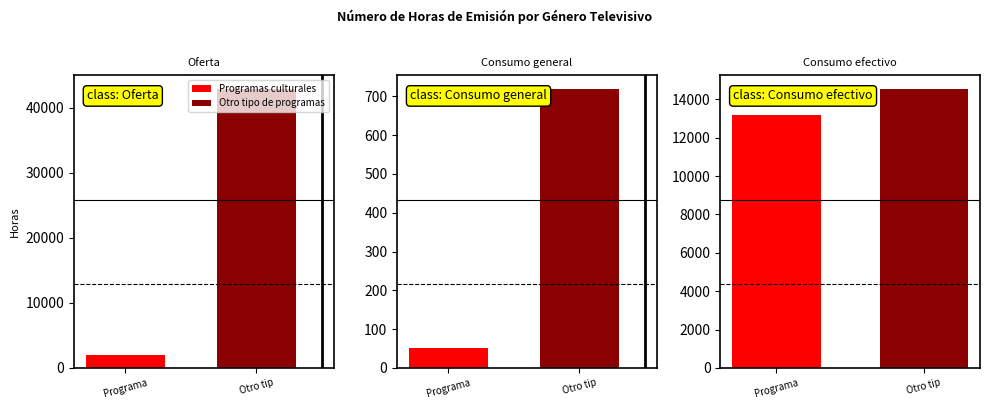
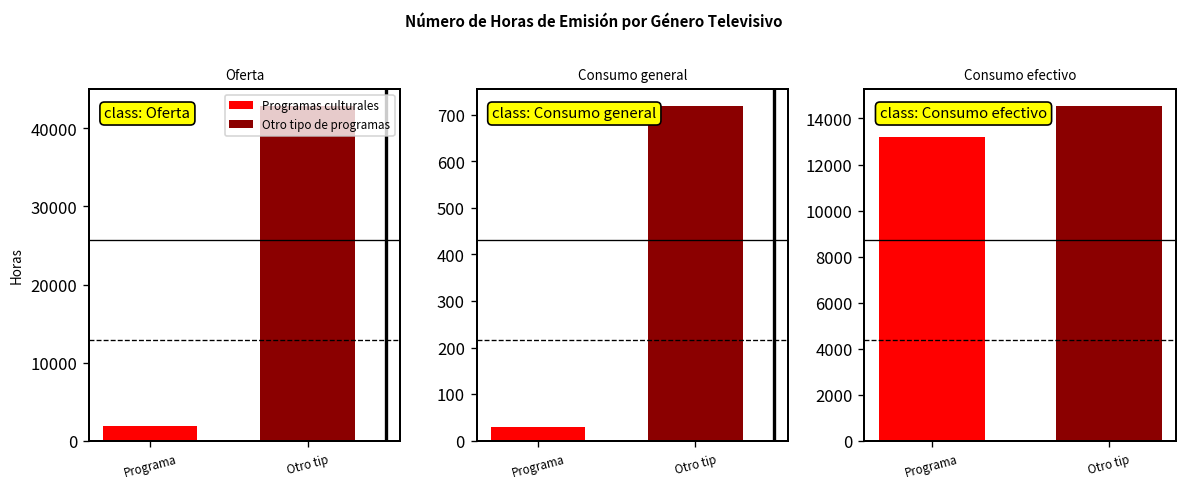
Consumo general, Programa: 50 -> 30
